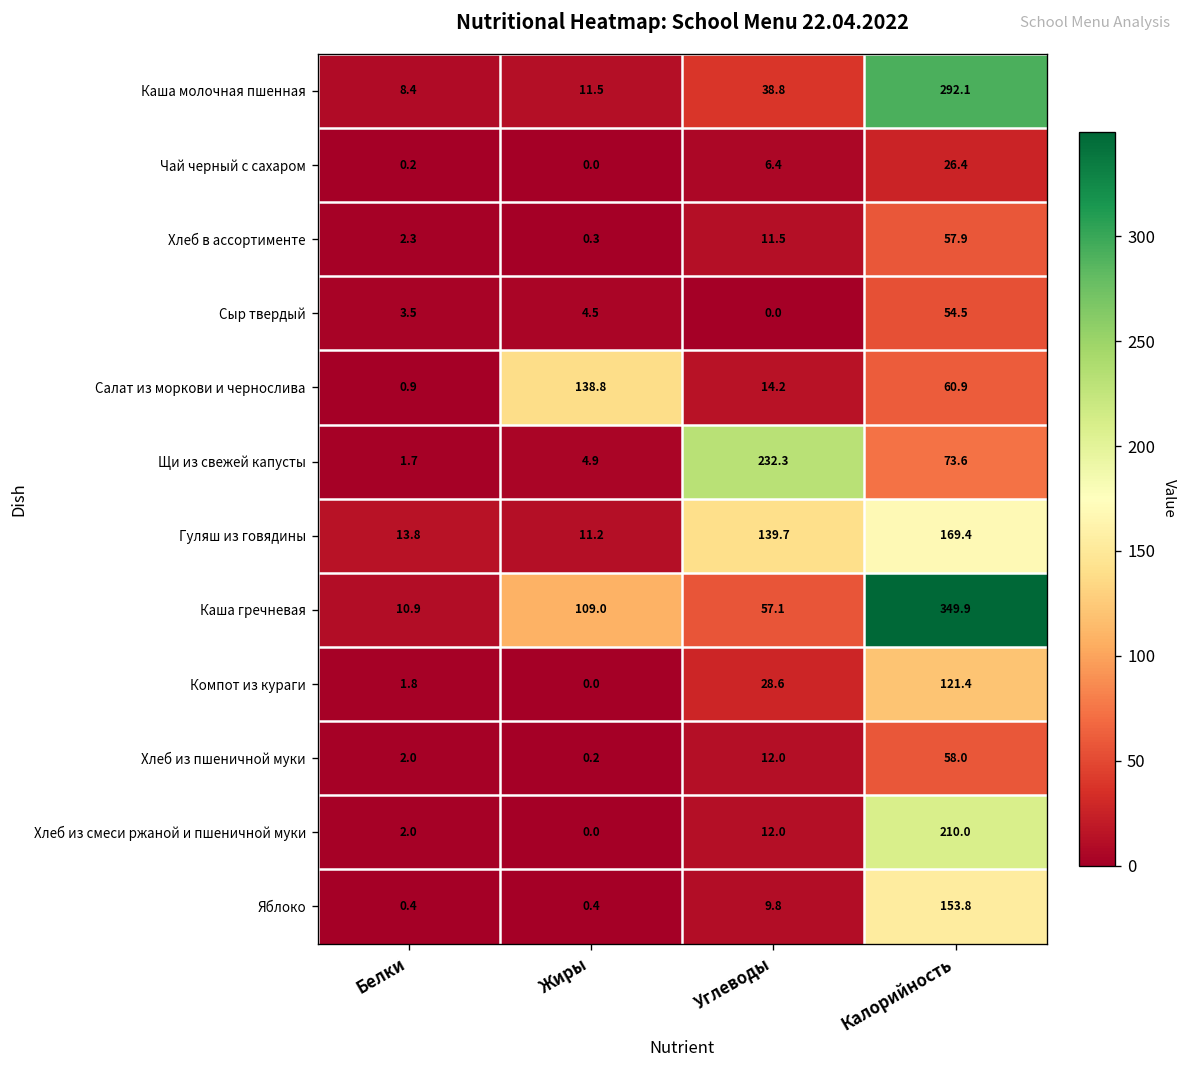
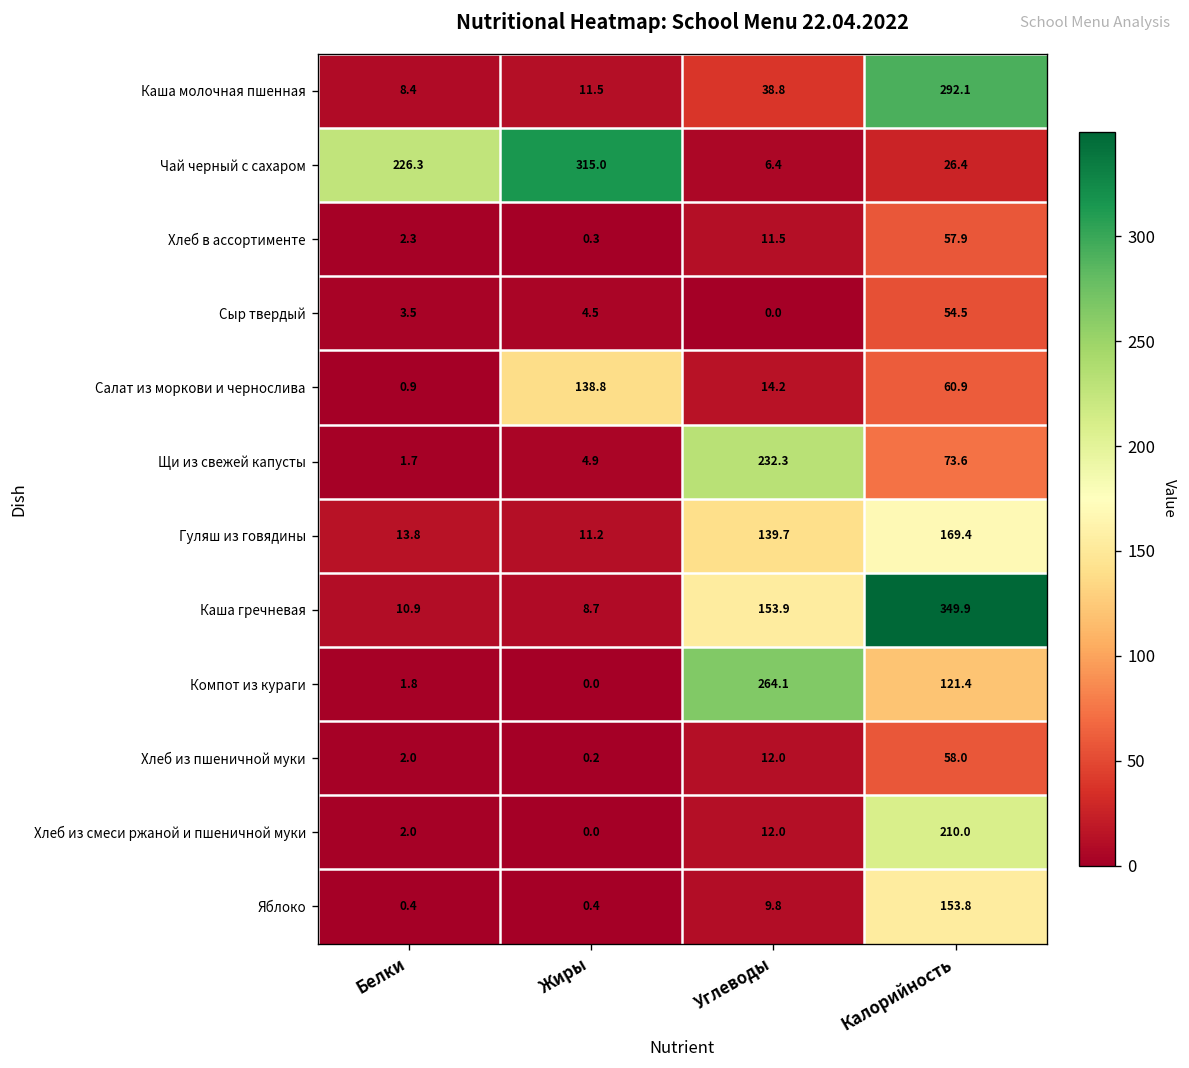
Чай черный с сахаром, Белки: 0.2 -> 226.3
Чай черный с сахаром, Жиры: 0.0 -> 315.0
Каша гречневая, Жиры: 109.0 -> 8.7
Каша гречневая, Углеводы: 57.1 -> 153.9
Компот из кураги, Углеводы: 28.6 -> 264.1
